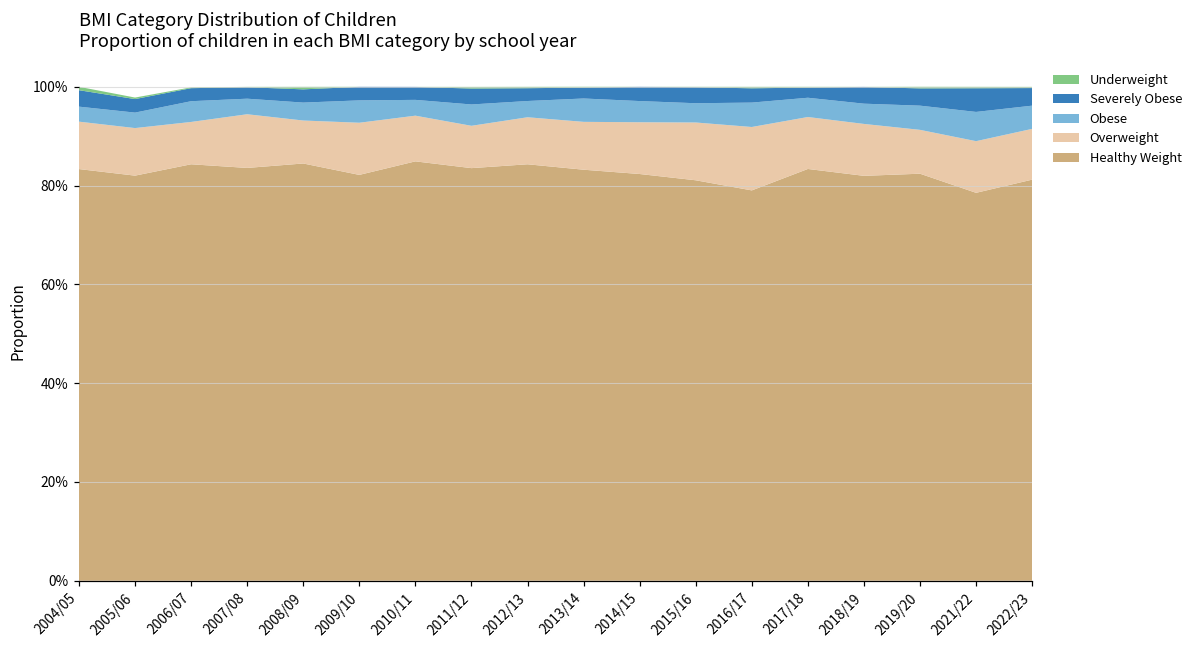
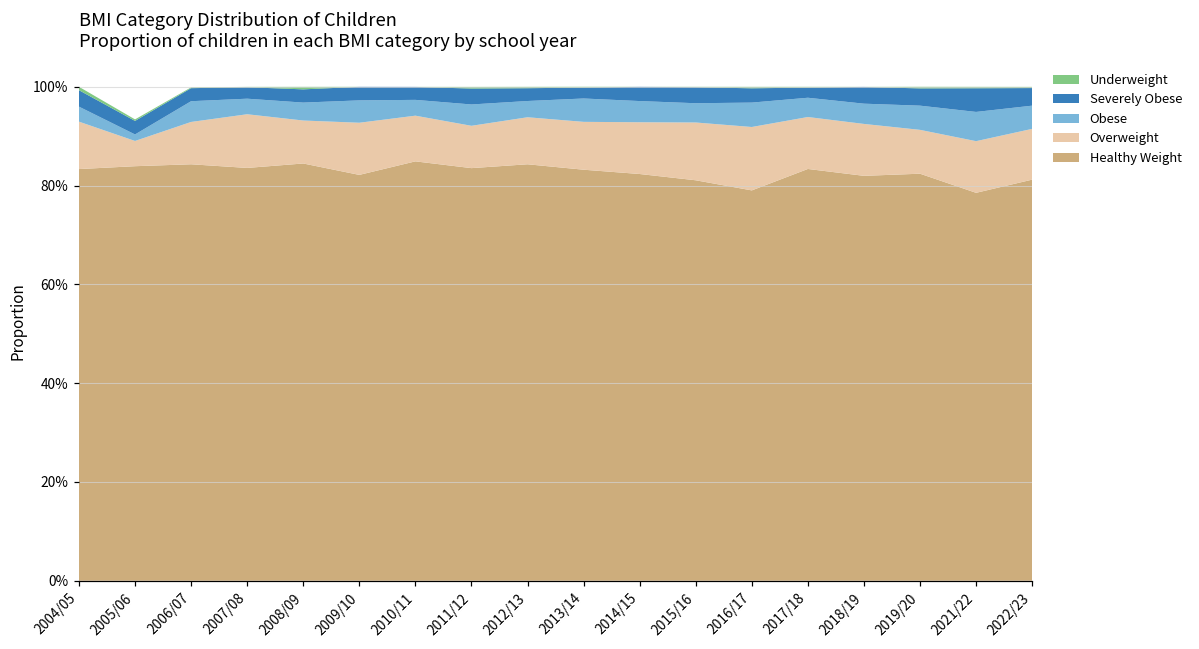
Healthy Weight, 2005/06: 82% -> 84%
Overweight, 2005/06: 10% -> 5%
Obese, 2005/06: 3% -> 1%
